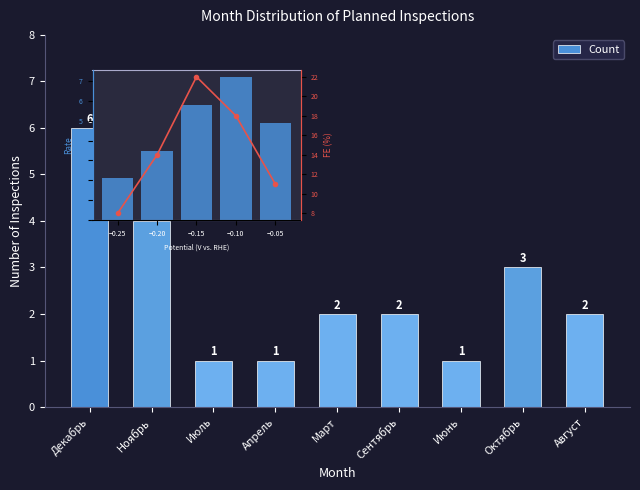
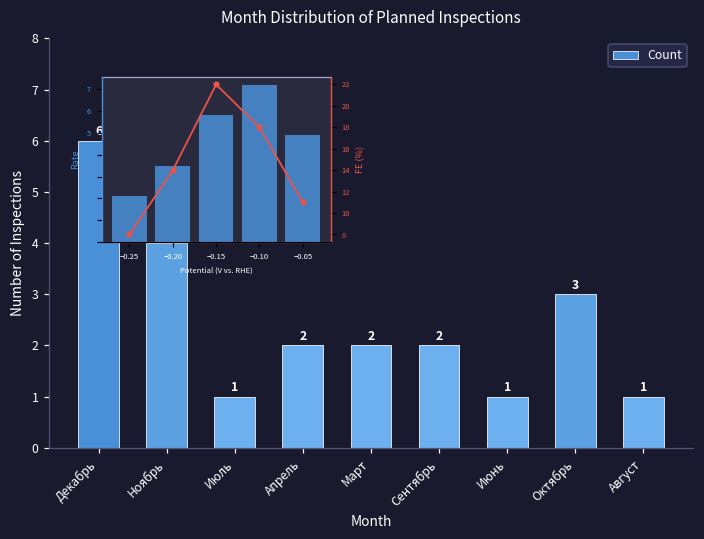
Month Distribution of Planned Inspections, Апрель: 1 -> 2
Month Distribution of Planned Inspections, Август: 2 -> 1
